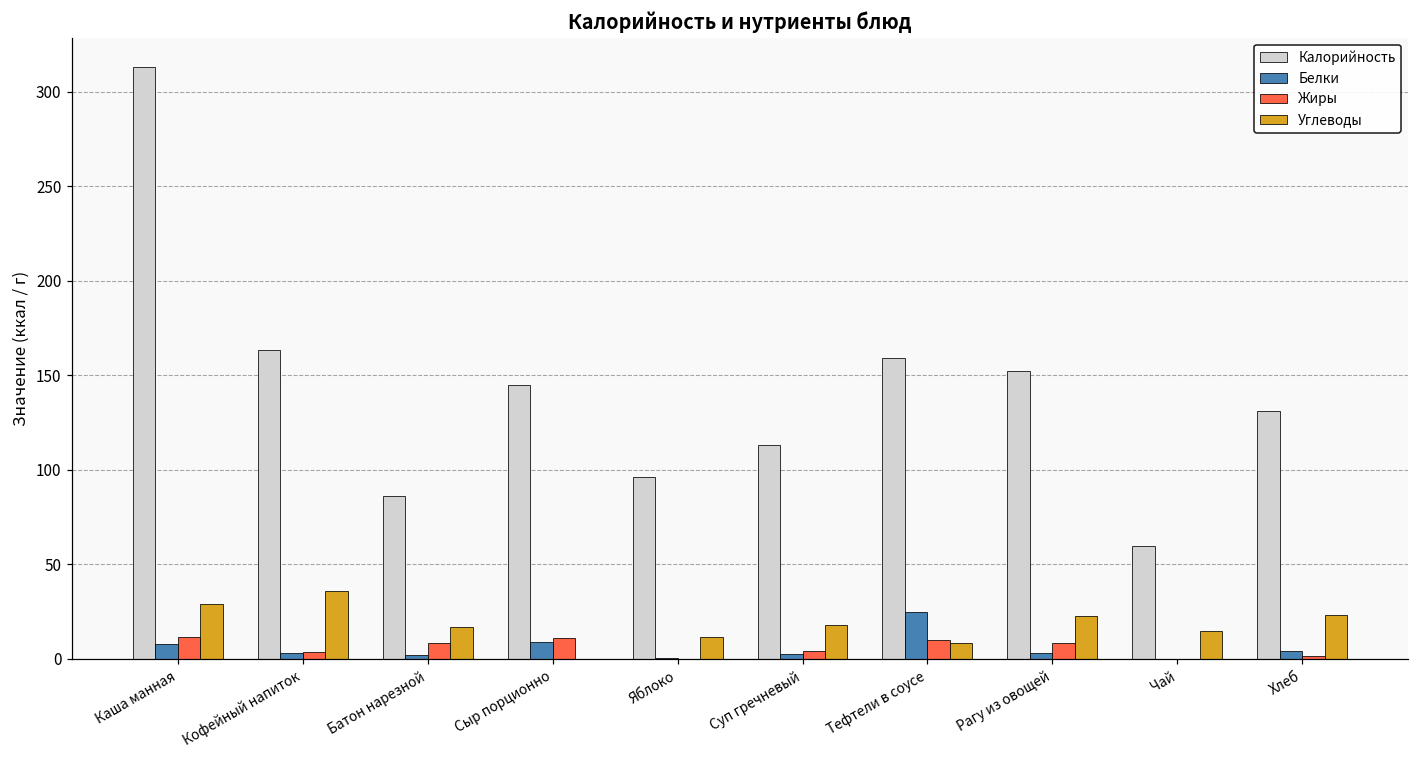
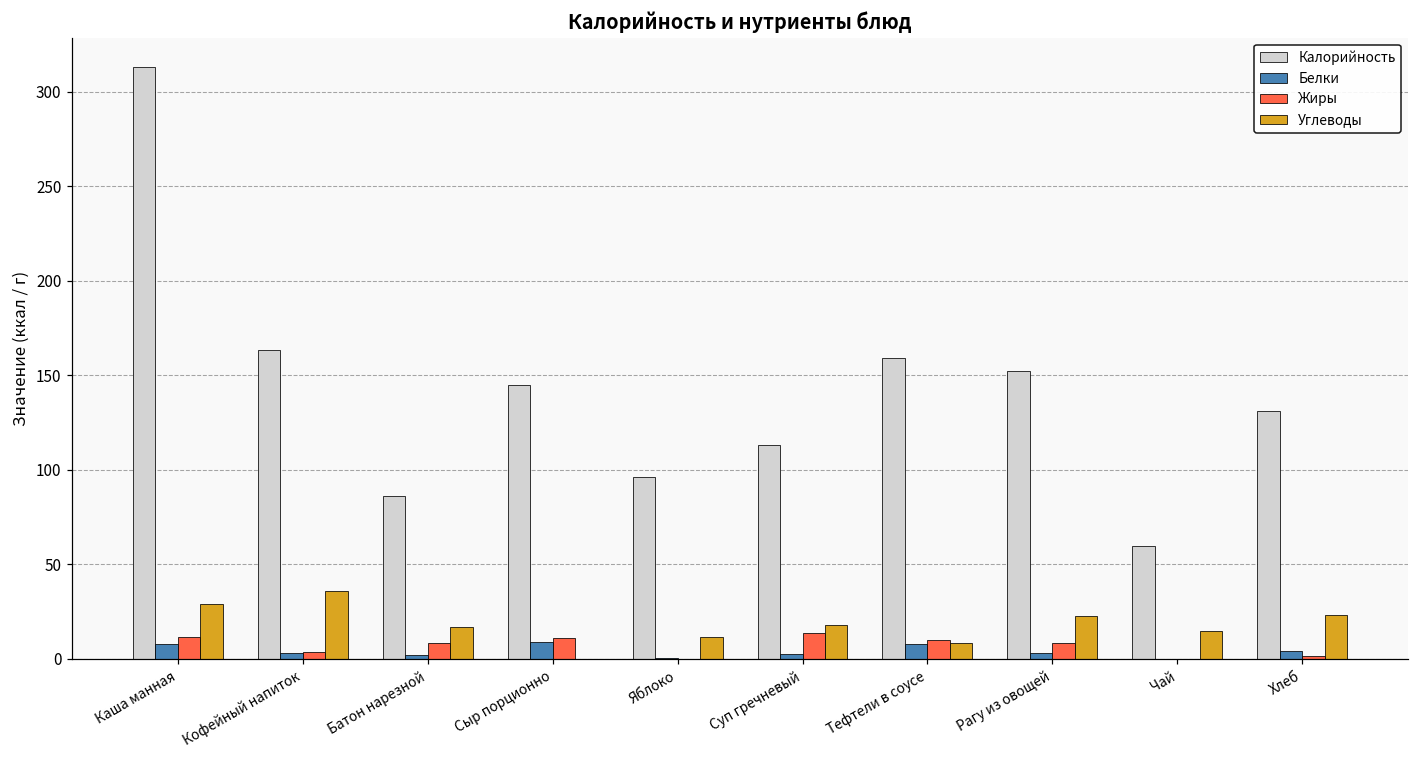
Жиры, Суп гречневый: 4 -> 14
Белки, Тефтели в соусе: 25 -> 8
